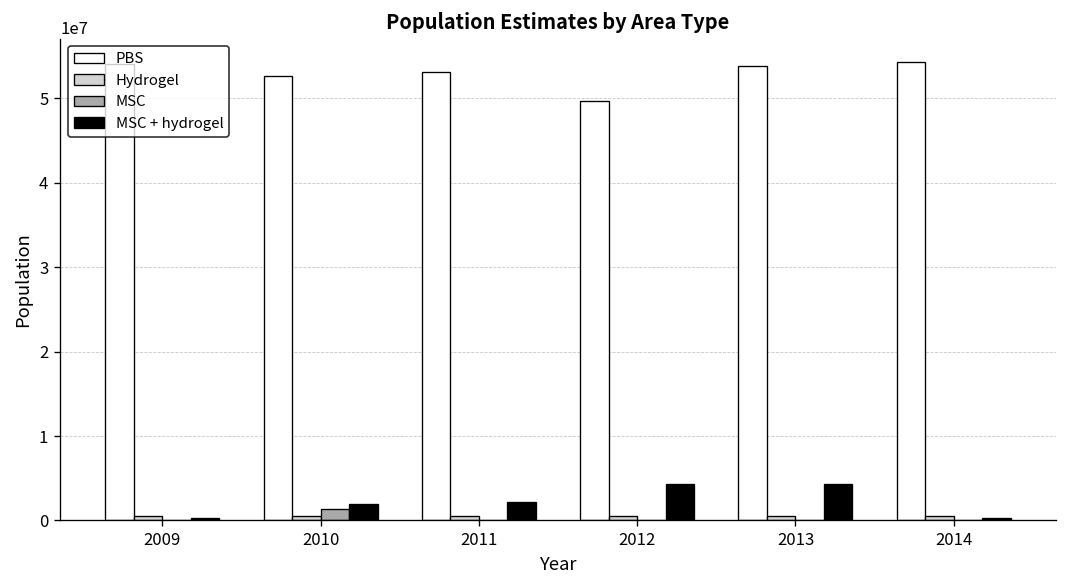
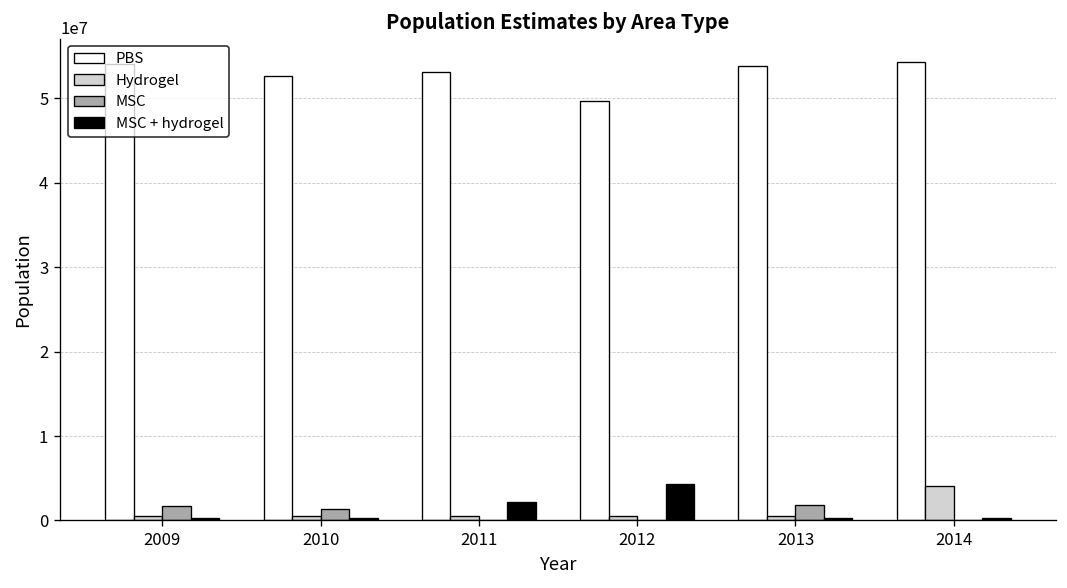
MSC, 2009: 0 -> 2000000
MSC + hydrogel, 2010: 2000000 -> 0
MSC, 2013: 0 -> 2000000
MSC + hydrogel, 2013: 4000000 -> 0
Hydrogel, 2014: 1000000 -> 4000000
